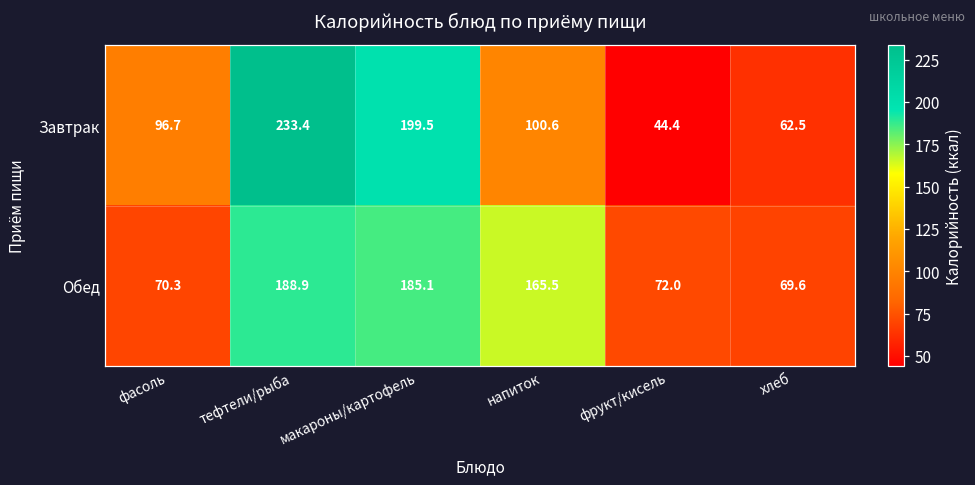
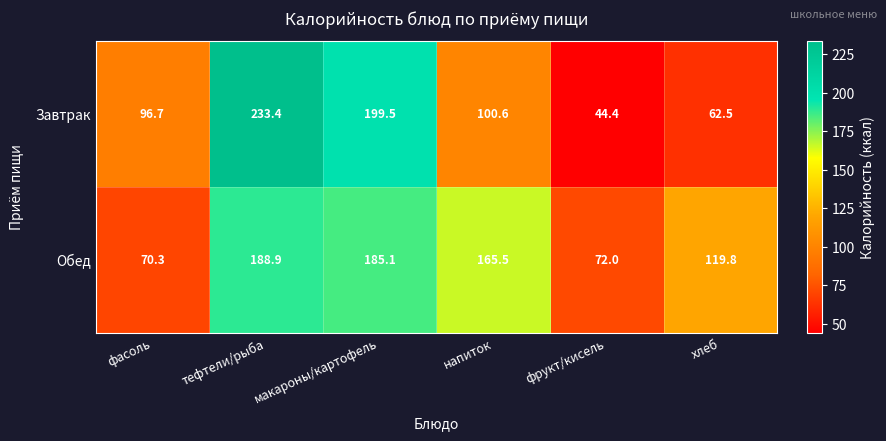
Обед, хлеб: 69.6 -> 119.8
